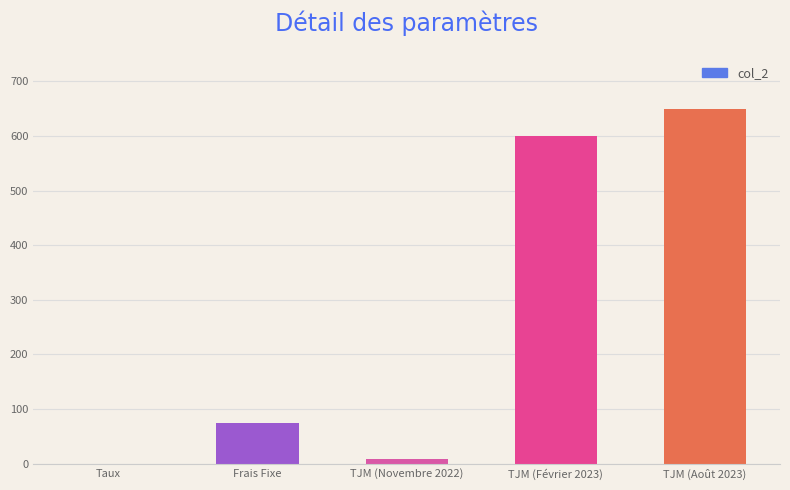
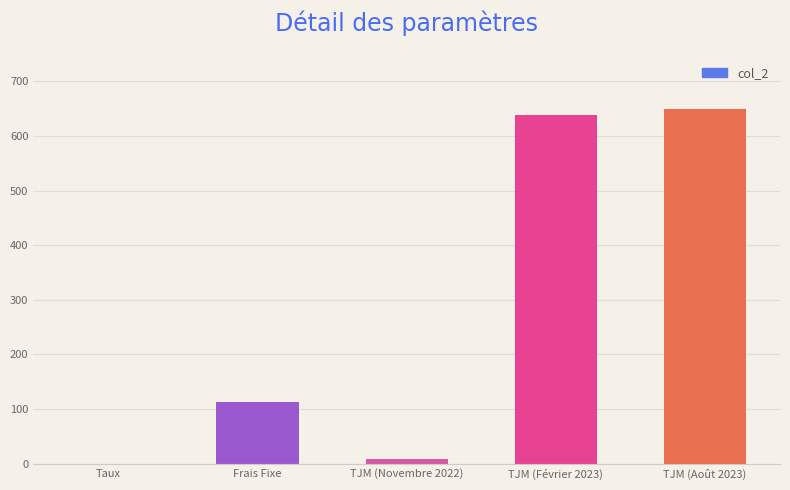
Frais Fixe: 80 -> 110
TJM (Février 2023): 600 -> 640
